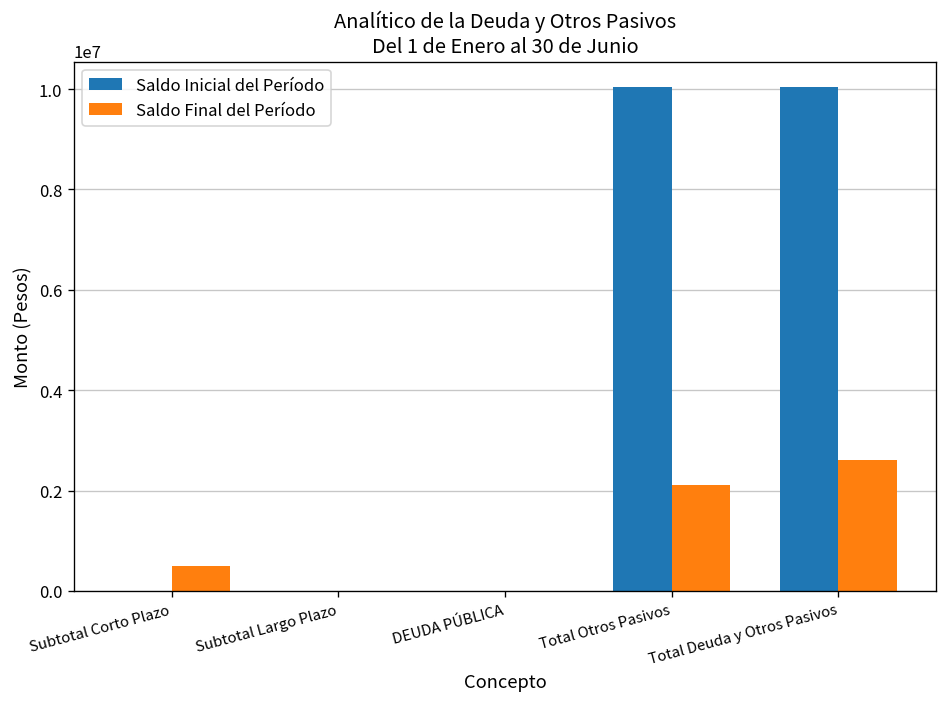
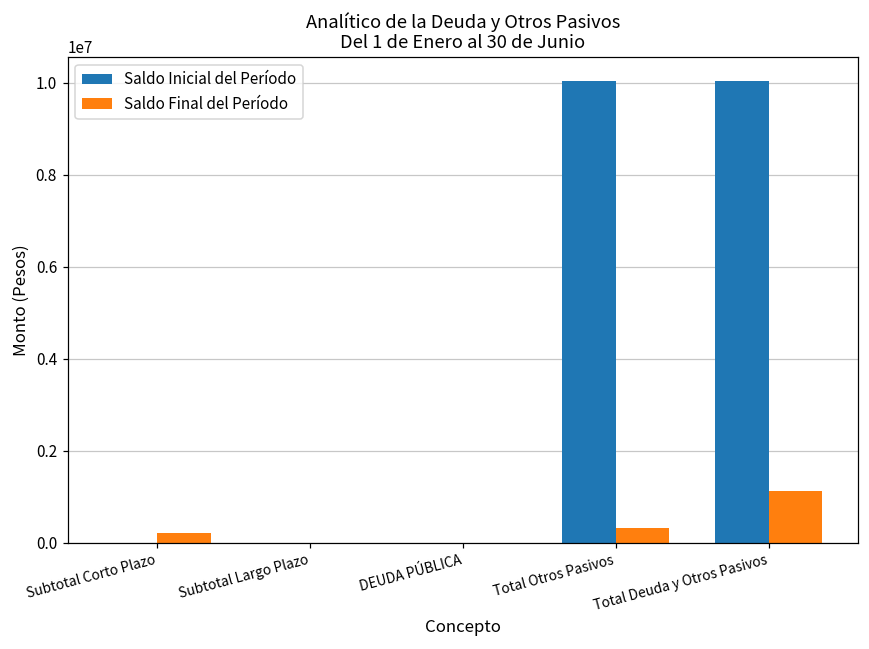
Saldo Final del Período, Subtotal Corto Plazo: 500000 -> 200000
Saldo Final del Período, Total Otros Pasivos: 2100000 -> 300000
Saldo Final del Período, Total Deuda y Otros Pasivos: 2600000 -> 1100000
